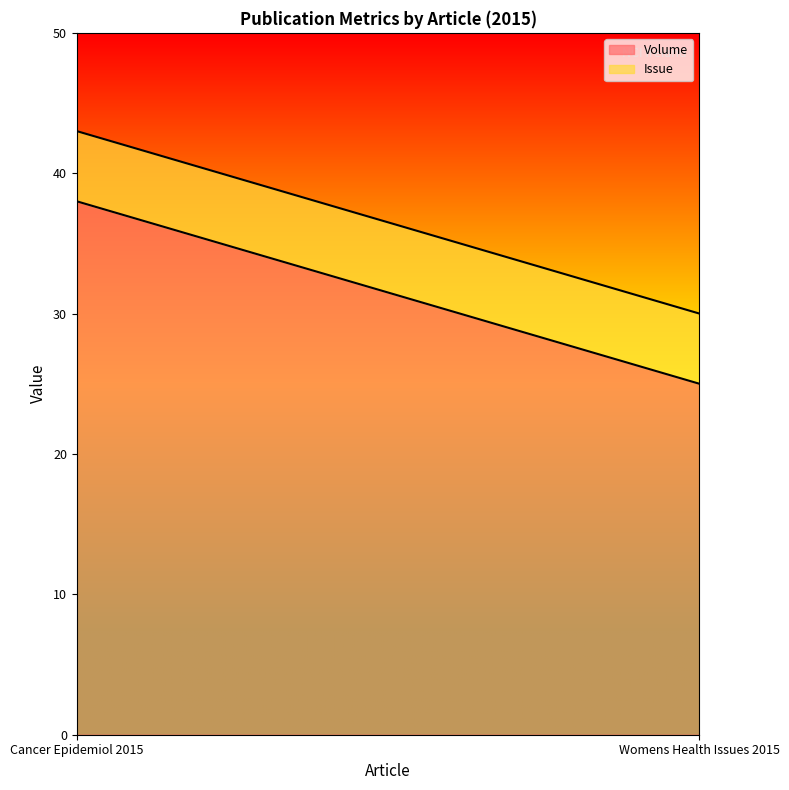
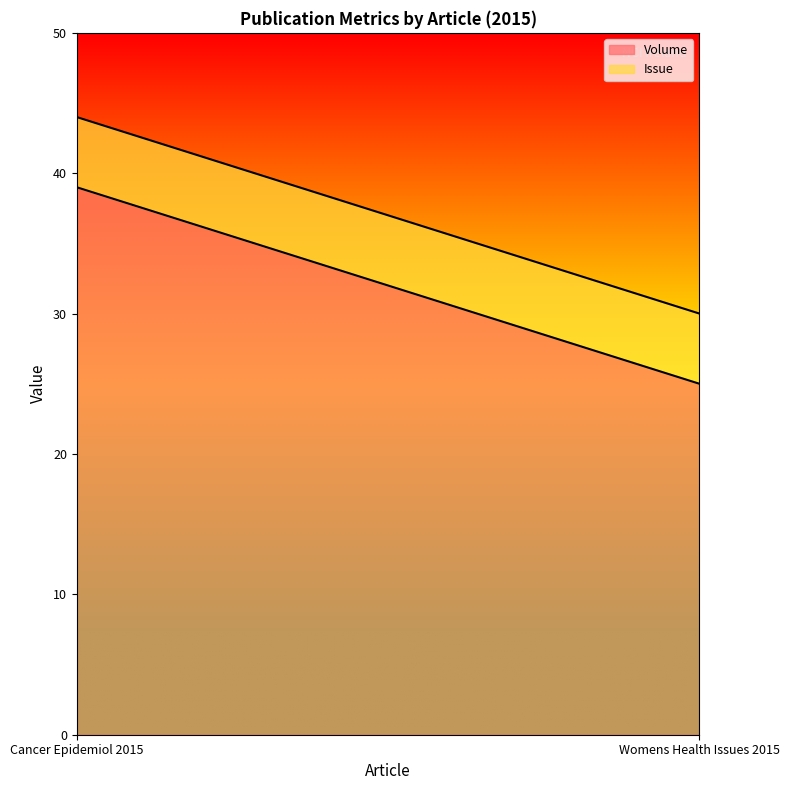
Volume, Cancer Epidemiol 2015: 38 -> 39
